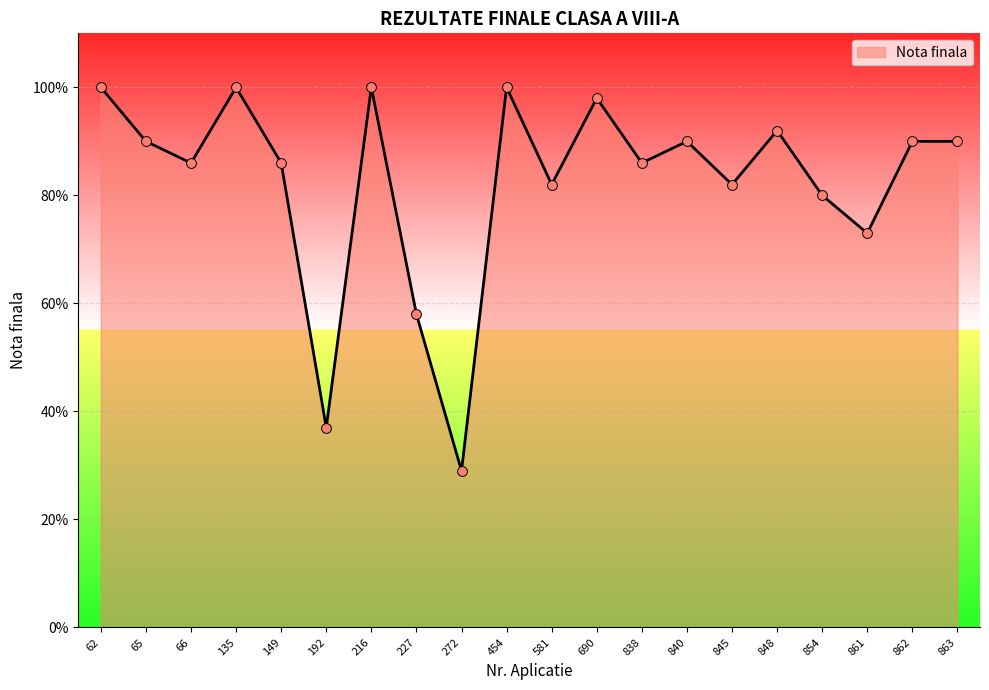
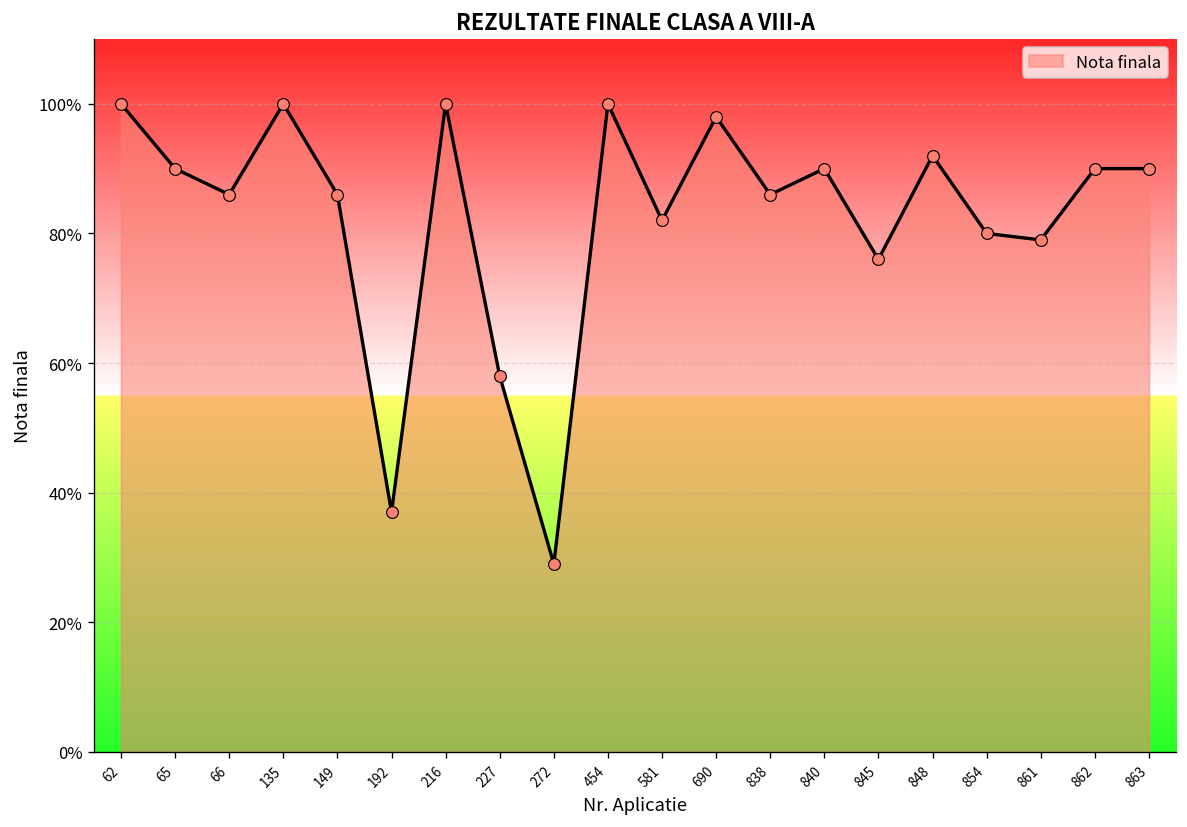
845: 82% -> 76%
861: 73% -> 79%
